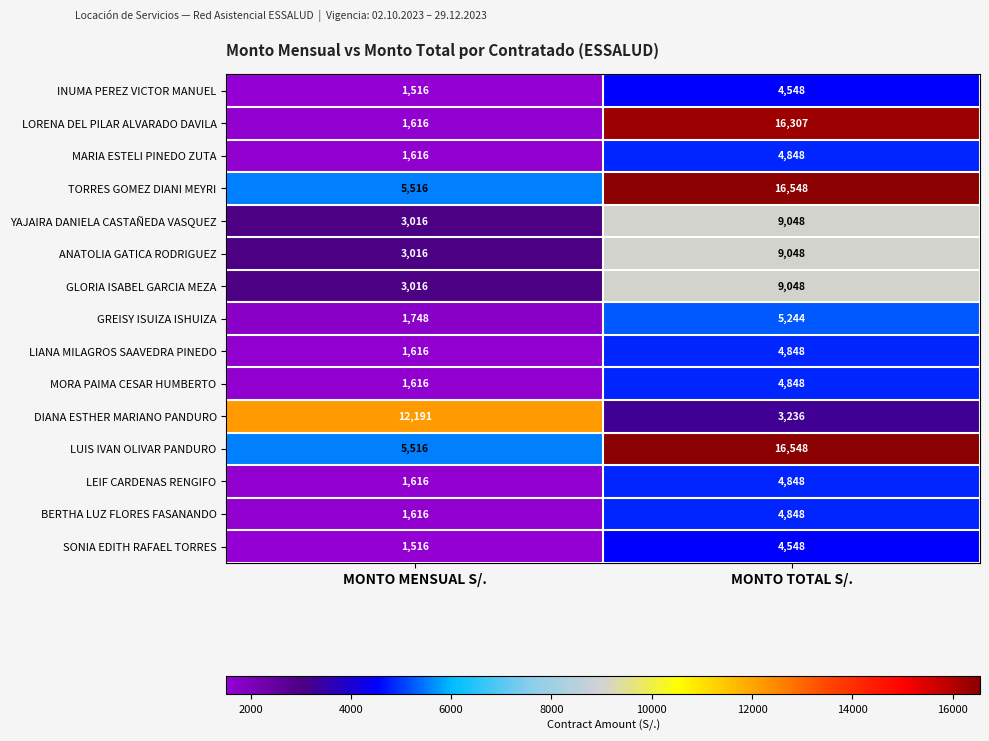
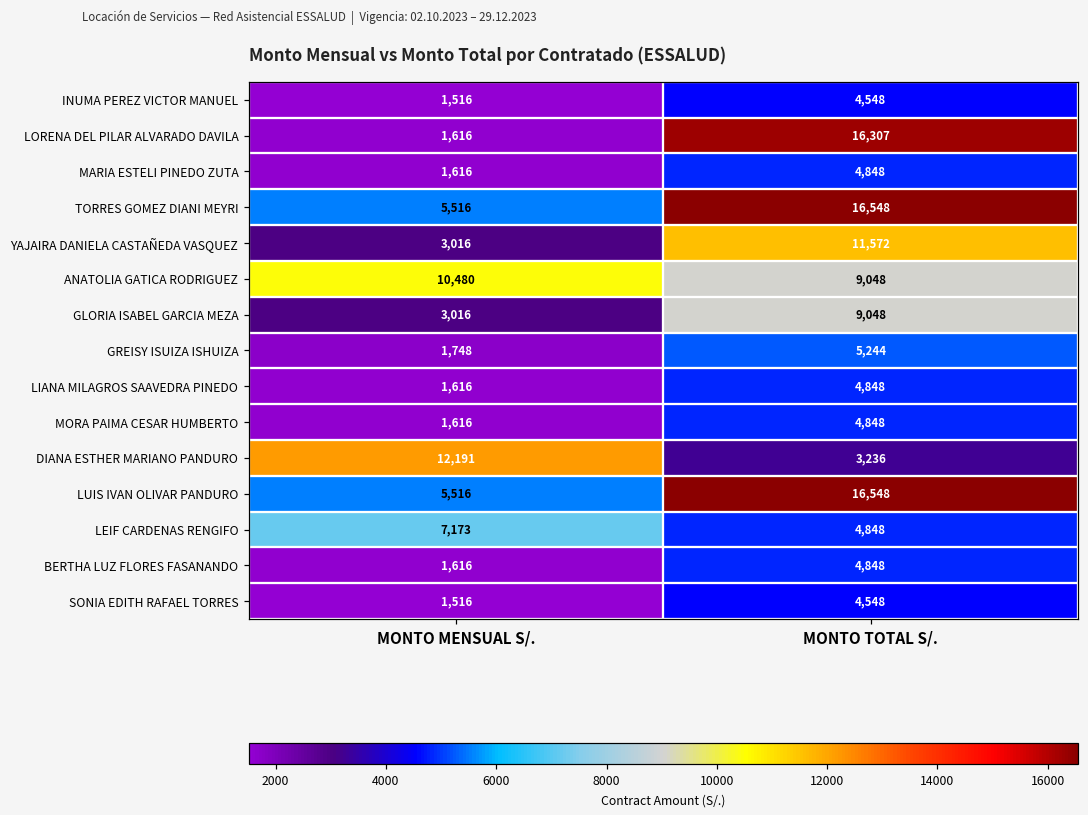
YAJAIRA DANIELA CASTAÑEDA VASQUEZ, MONTO TOTAL S/.: 9,048 -> 11,572
ANATOLIA GATICA RODRIGUEZ, MONTO MENSUAL S/.: 3,016 -> 10,480
LEIF CARDENAS RENGIFO, MONTO MENSUAL S/.: 1,616 -> 7,173
